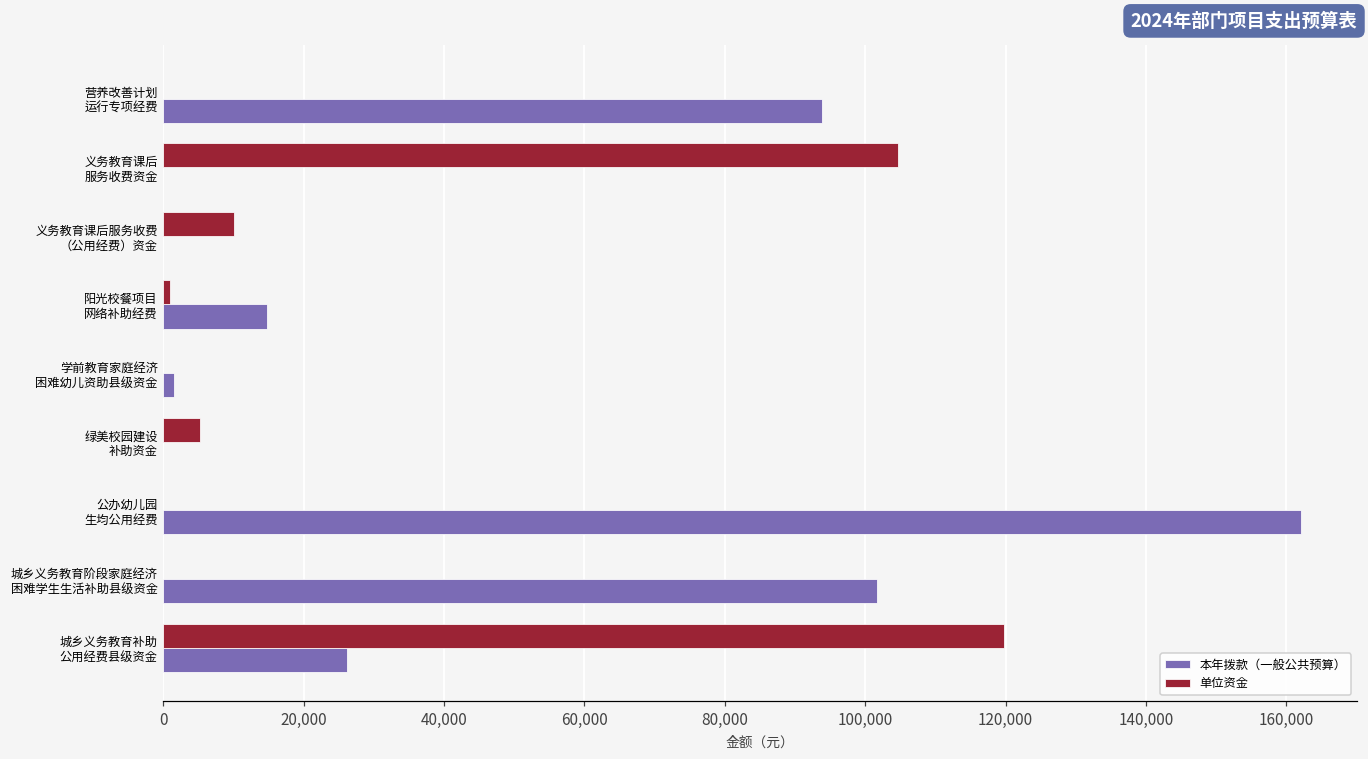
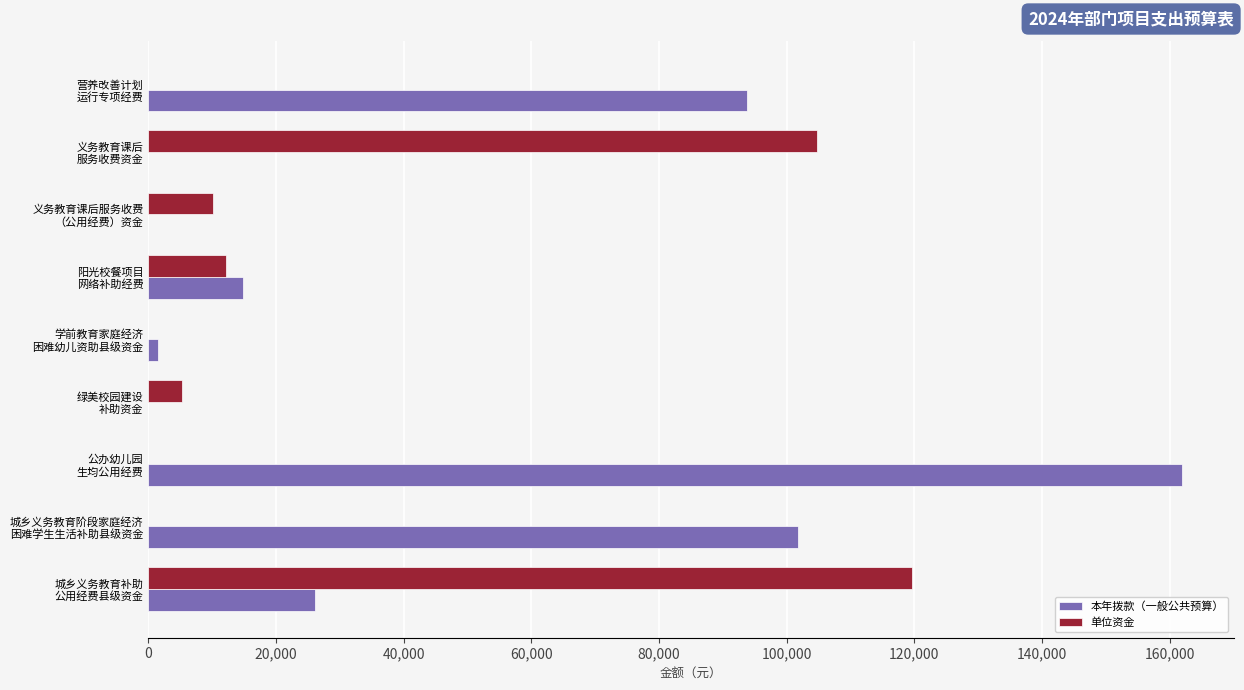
单位资金, 阳光校餐项目 网络补助经费: 1,000 -> 12,000
